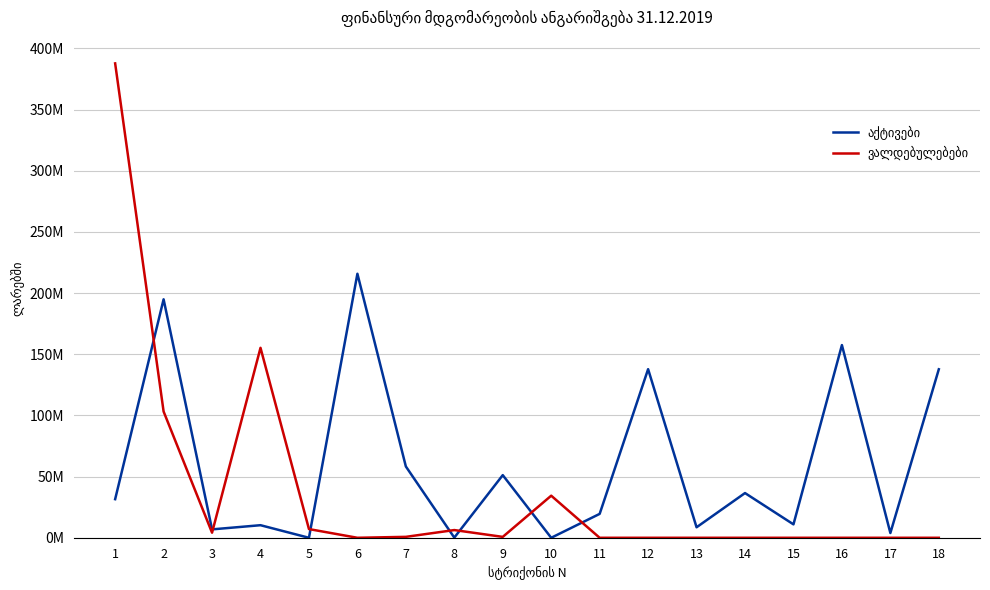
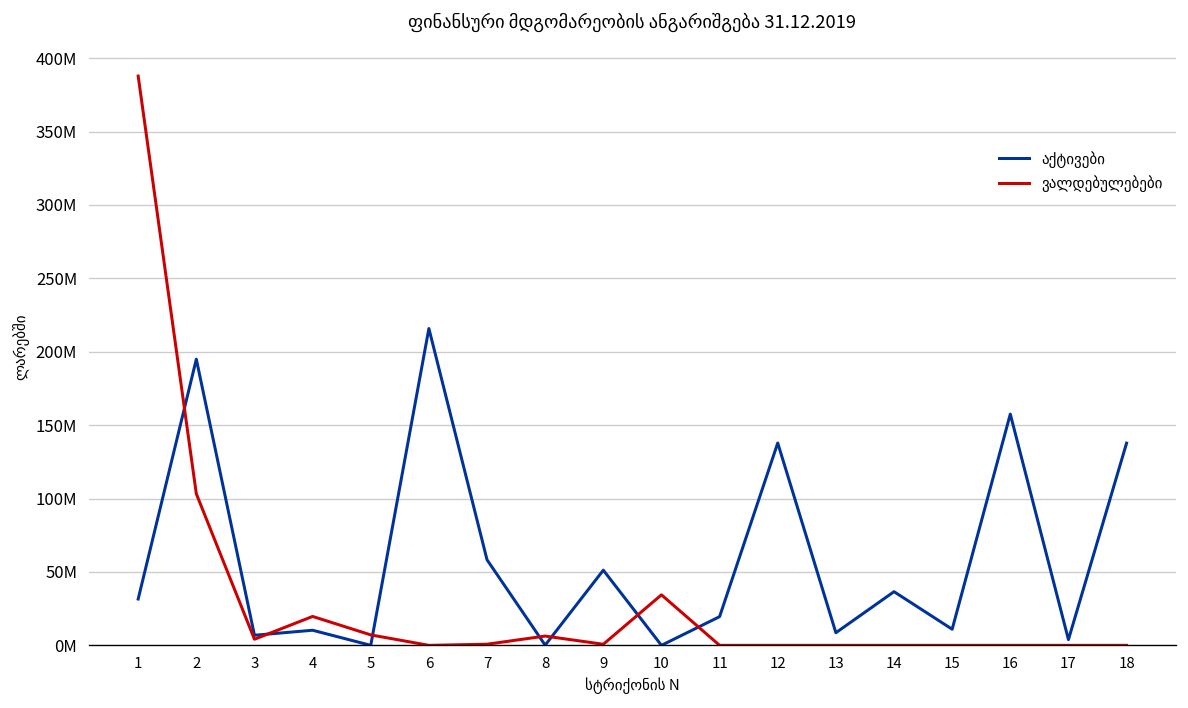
ვალდებულებები, 4: 155000000 -> 20000000
